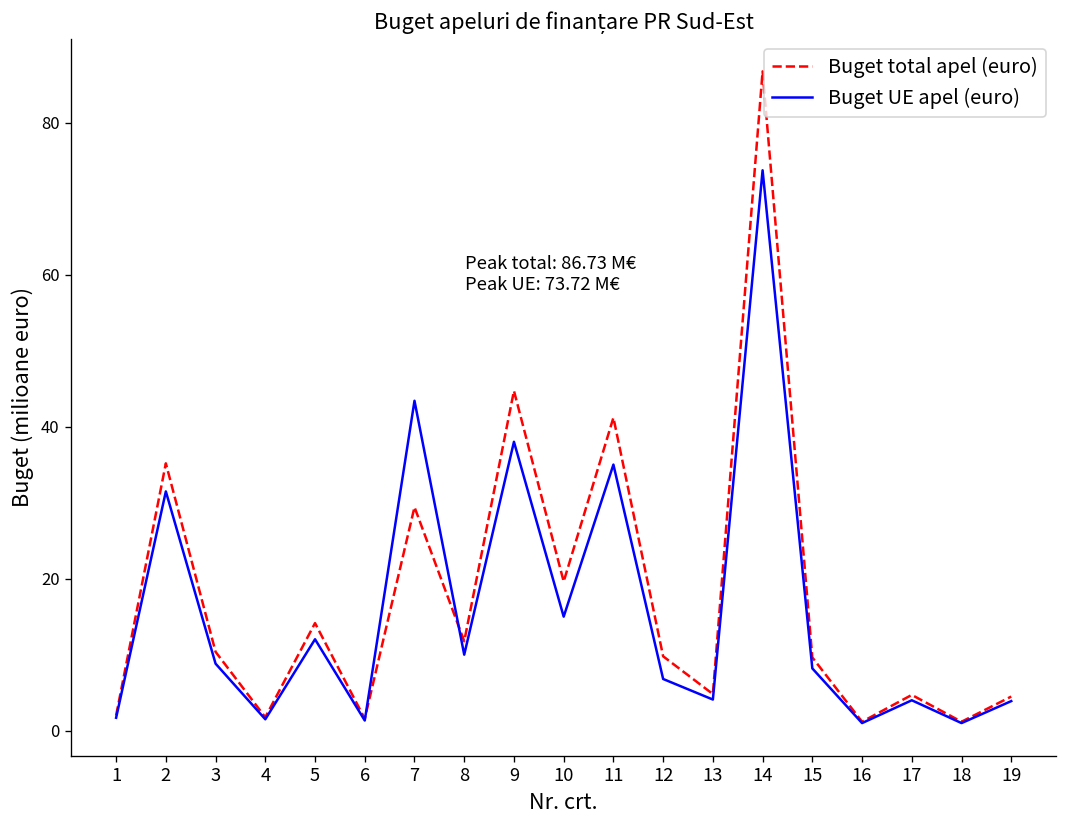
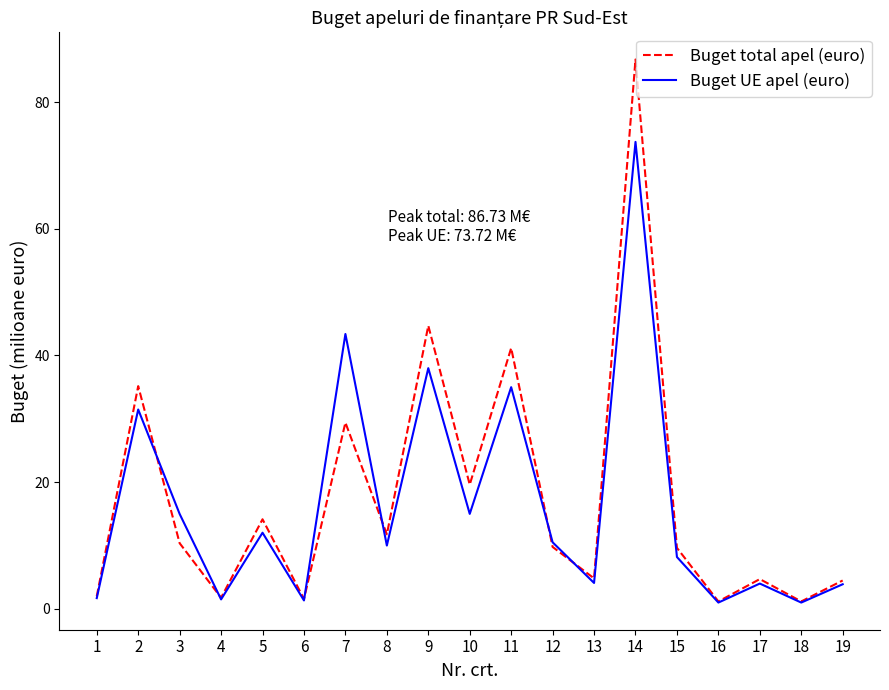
Buget UE apel (euro), 3: 9 -> 15
Buget UE apel (euro), 12: 7 -> 11
